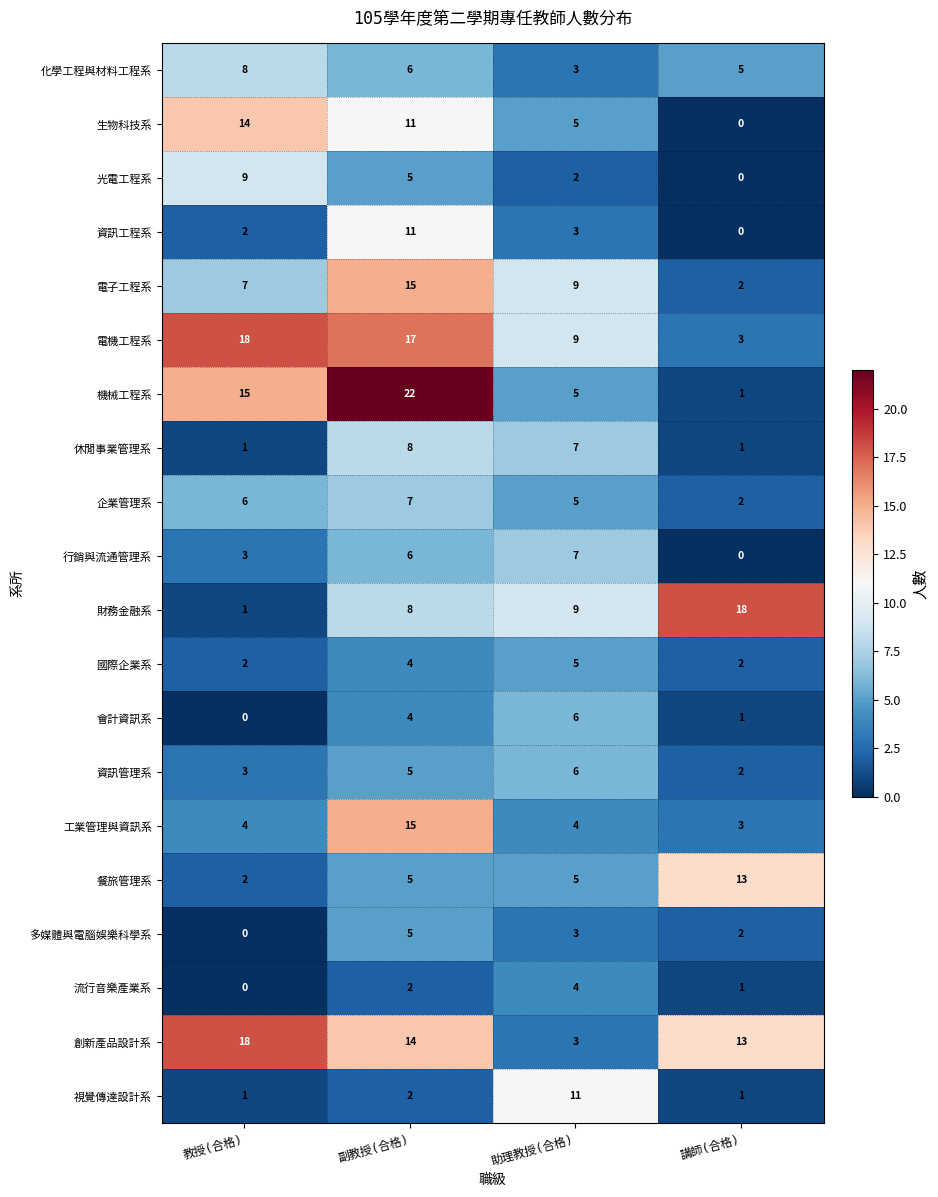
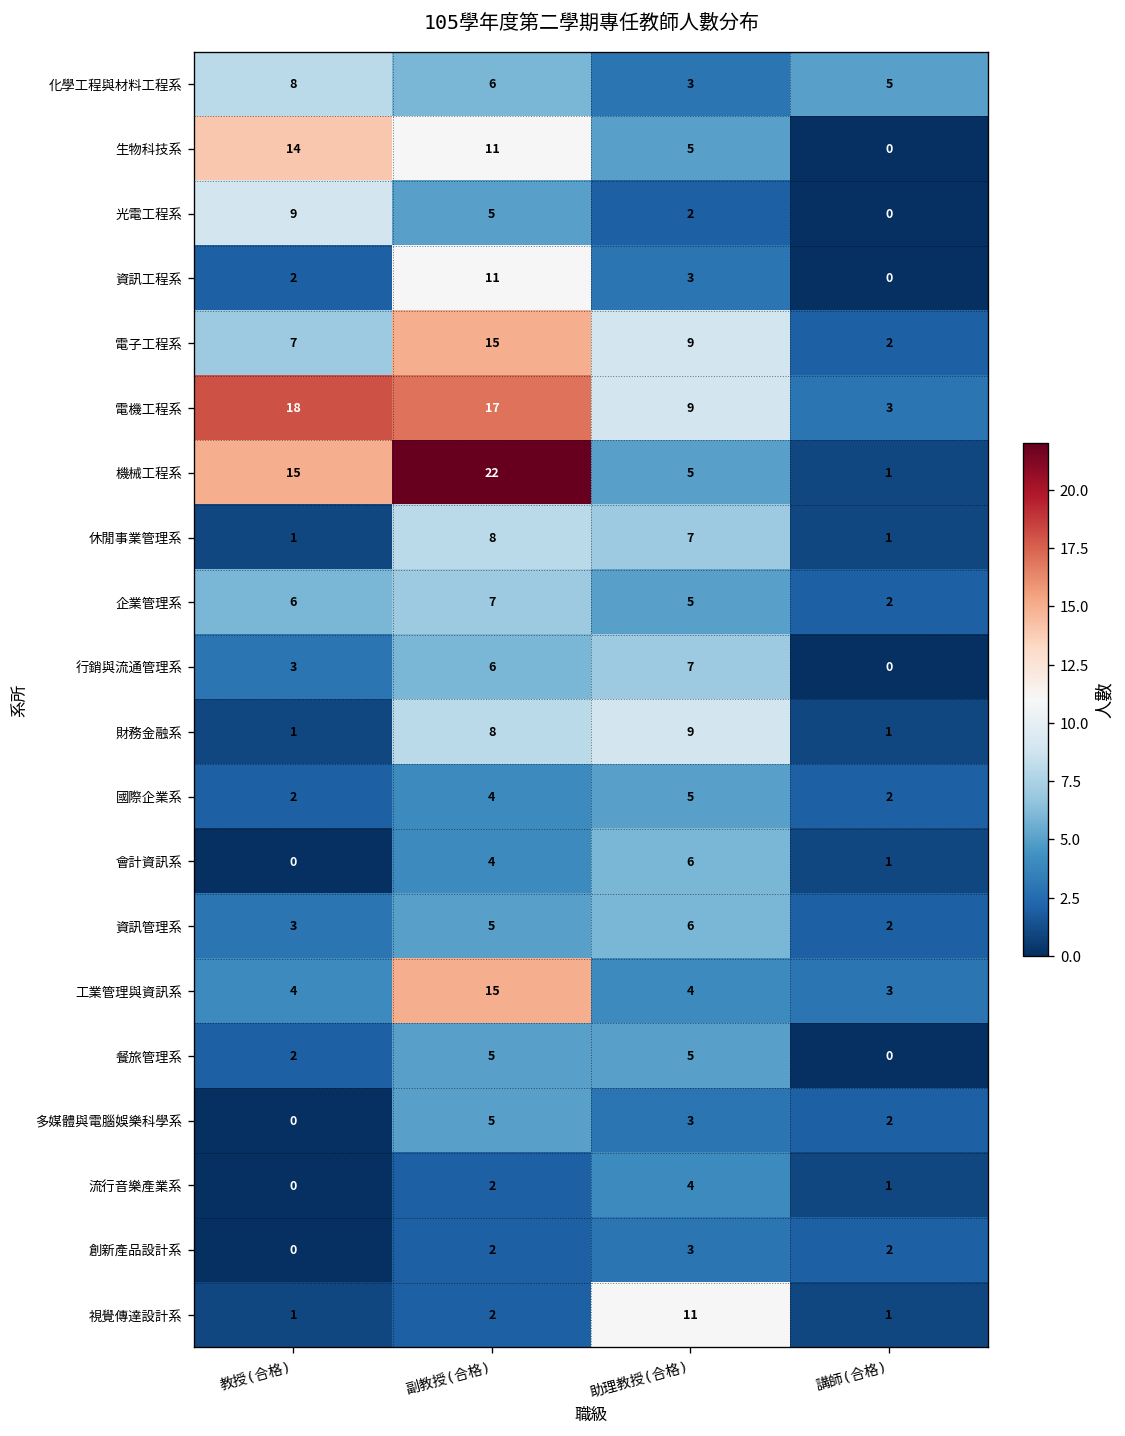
財務金融系, 講師(合格): 18 -> 1
餐旅管理系, 講師(合格): 13 -> 0
創新產品設計系, 教授(合格): 18 -> 0
創新產品設計系, 副教授(合格): 14 -> 2
創新產品設計系, 講師(合格): 13 -> 2
